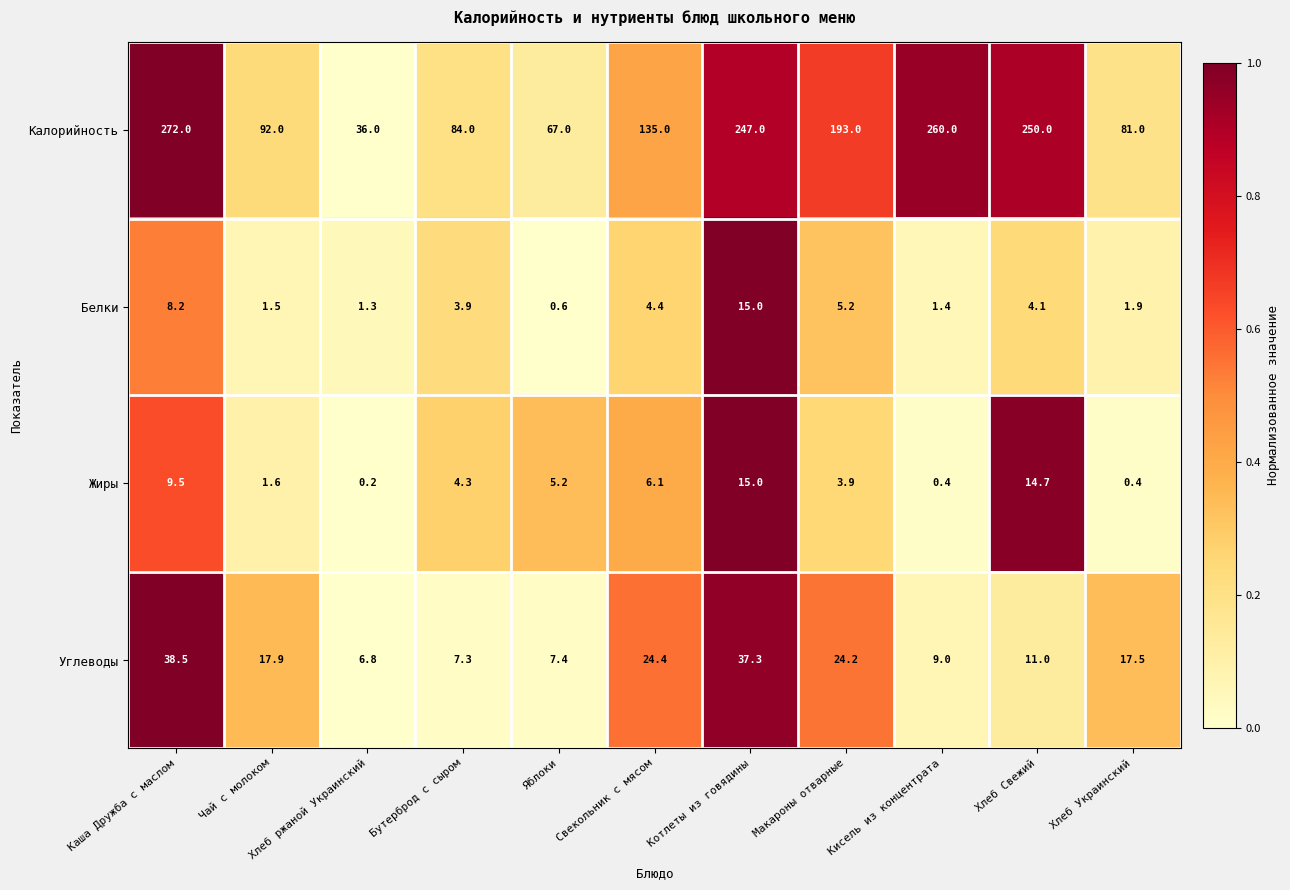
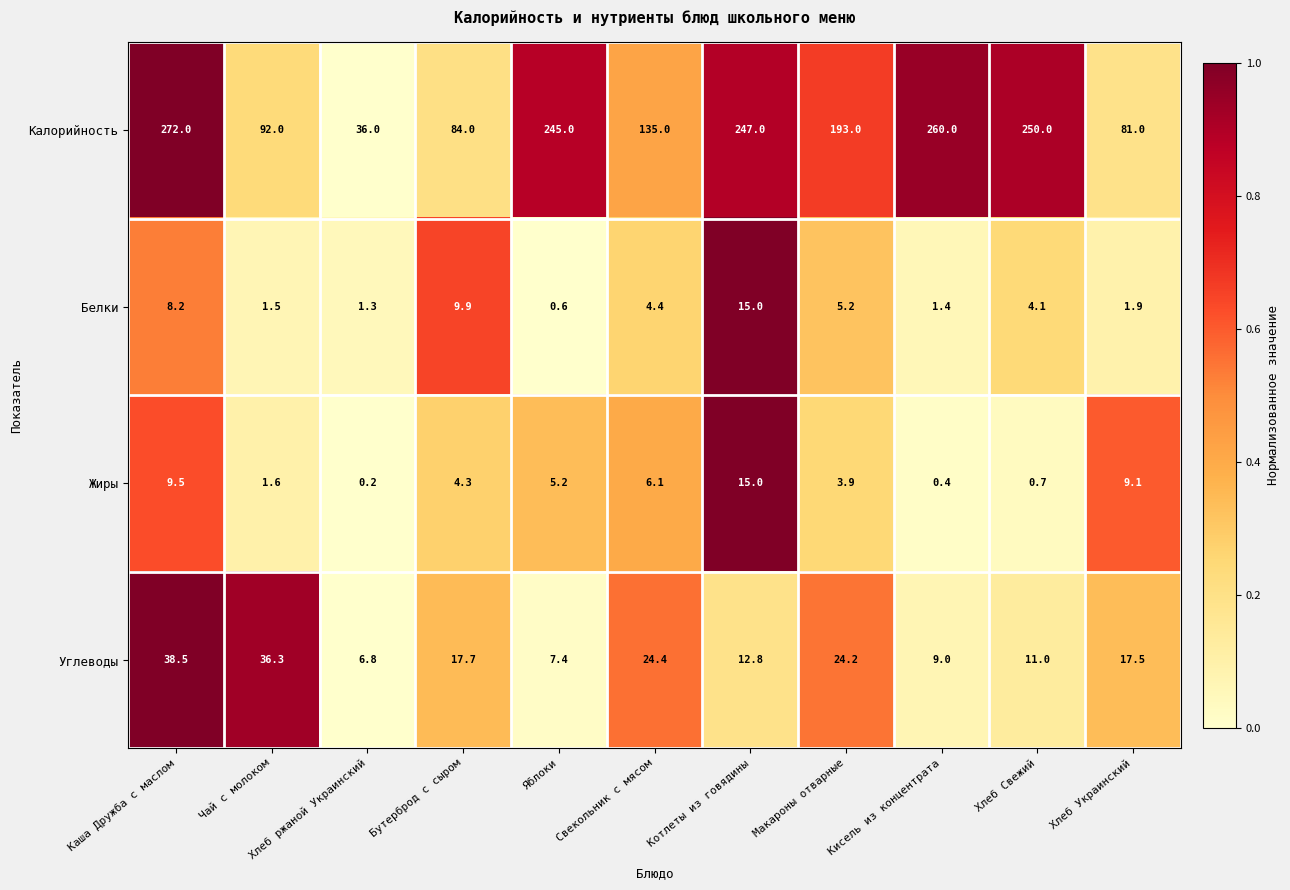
Калорийность, Яблоки: 67.0 -> 245.0
Белки, Бутерброд с сыром: 3.9 -> 9.9
Жиры, Хлеб Свежий: 14.7 -> 0.7
Жиры, Хлеб Украинский: 0.4 -> 9.1
Углеводы, Чай с молоком: 17.9 -> 36.3
Углеводы, Бутерброд с сыром: 7.3 -> 17.7
Углеводы, Котлеты из говядины: 37.3 -> 12.8
